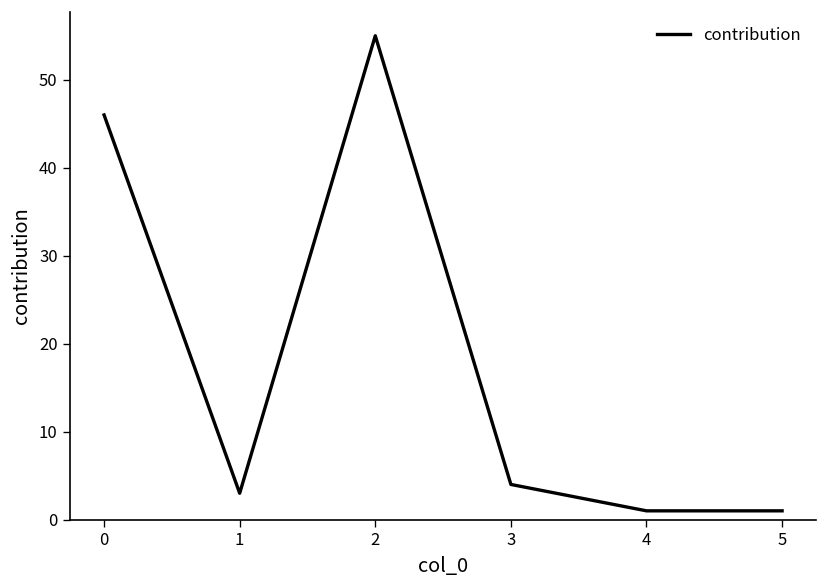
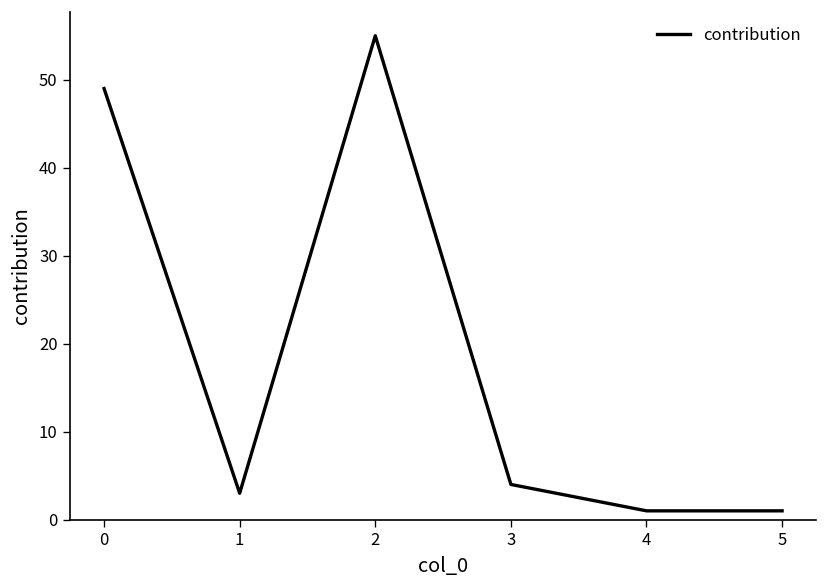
0: 46 -> 49
